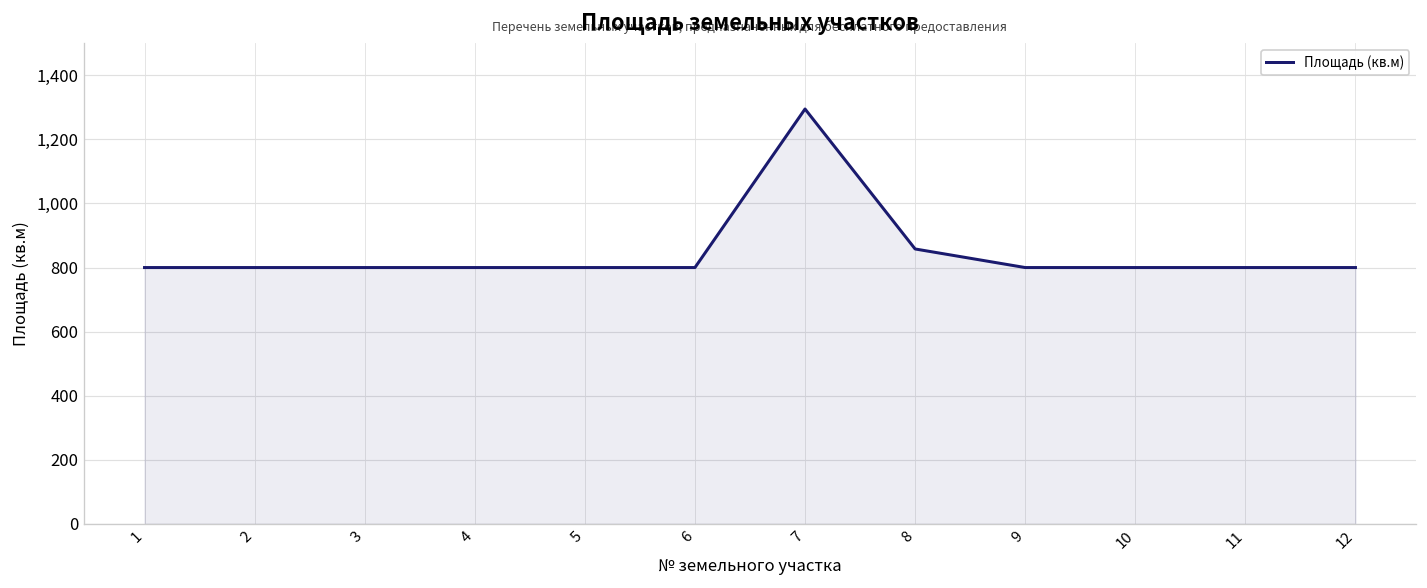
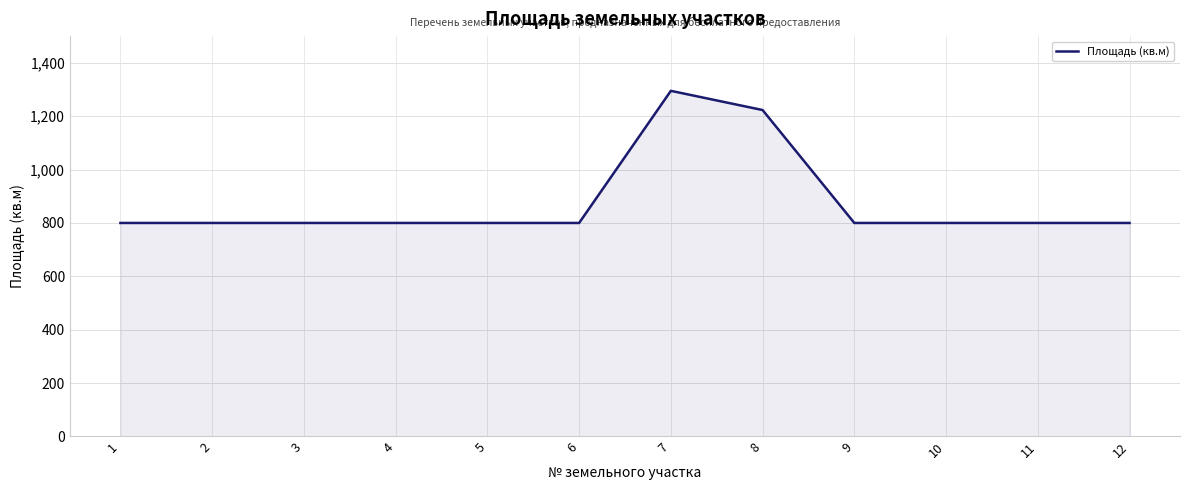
8: 860 -> 1,220
